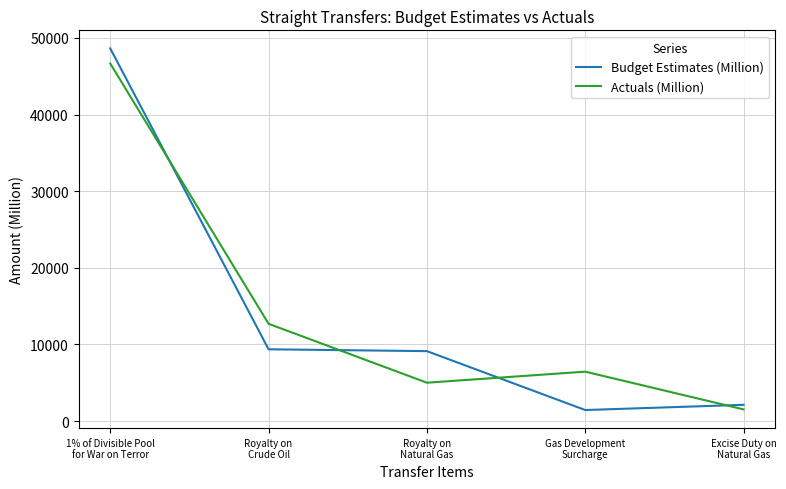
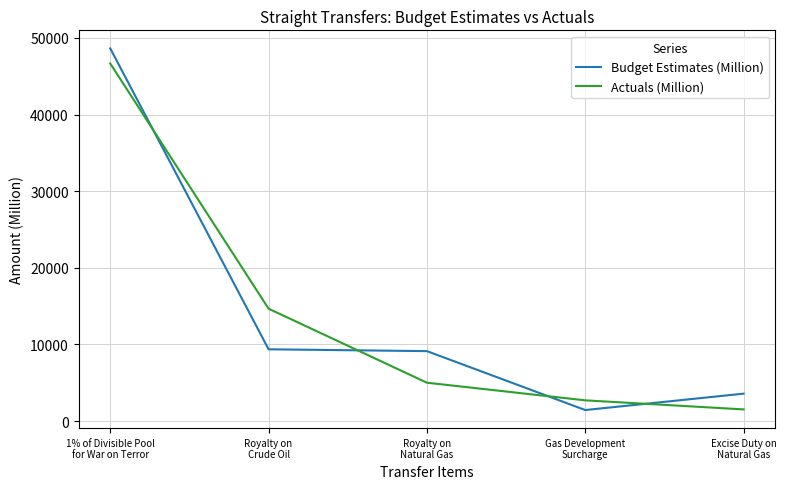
Actuals (Million), Royalty on Crude Oil: 13000 -> 15000
Actuals (Million), Gas Development Surcharge: 6000 -> 3000
Budget Estimates (Million), Excise Duty on Natural Gas: 2000 -> 4000
